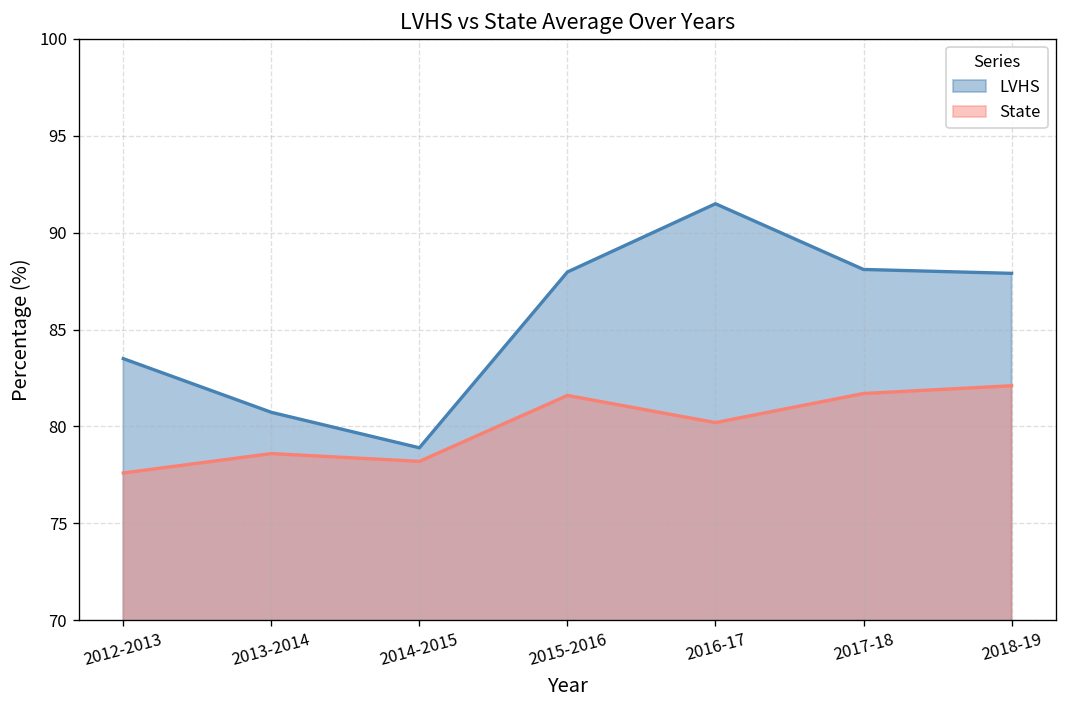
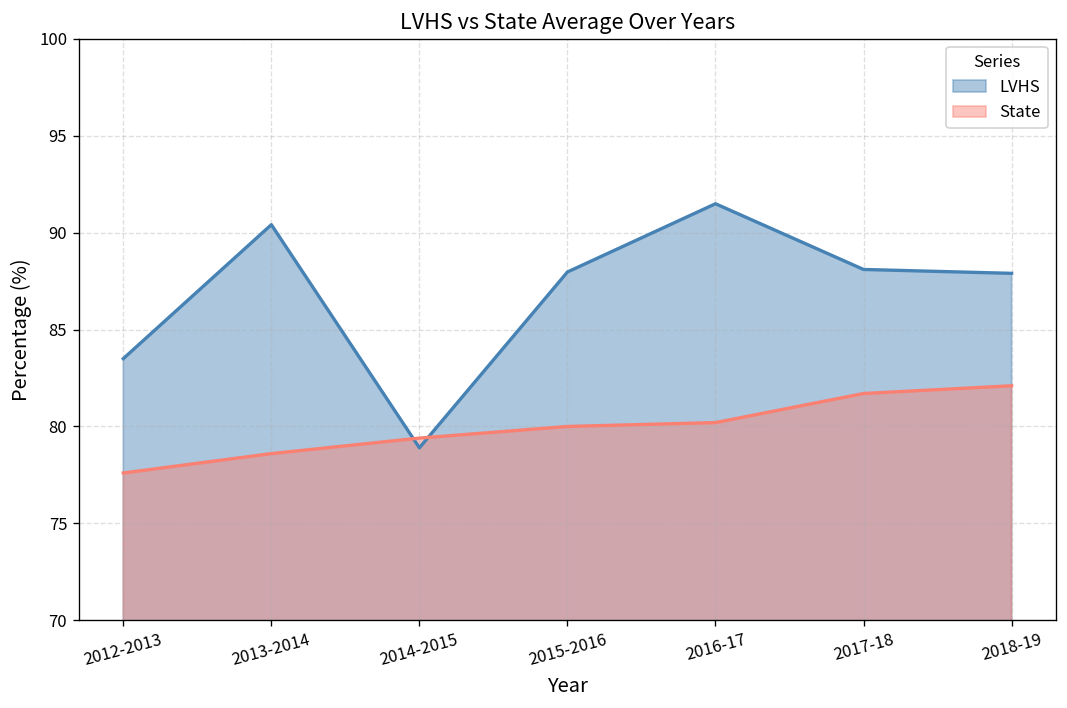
LVHS, 2013-2014: 80.7 -> 90.4
State, 2014-2015: 78.2 -> 79.4
State, 2015-2016: 81.6 -> 80.0
